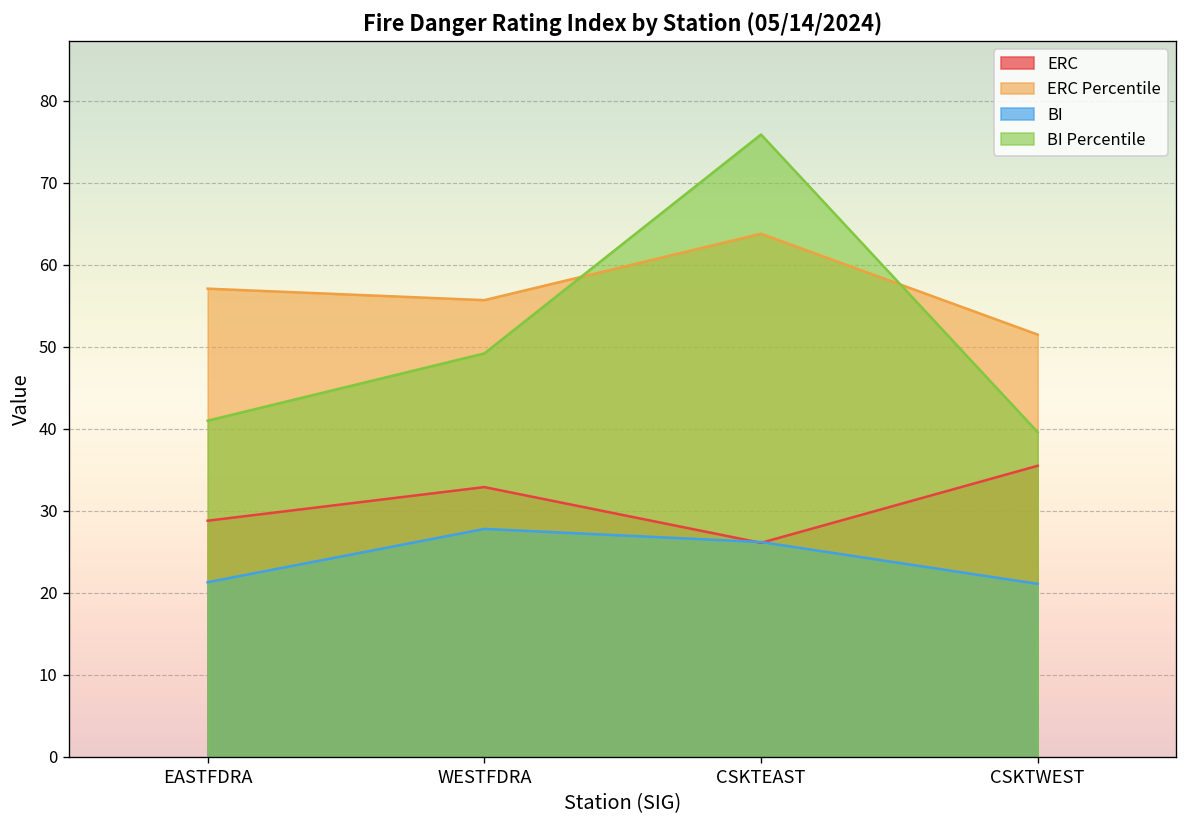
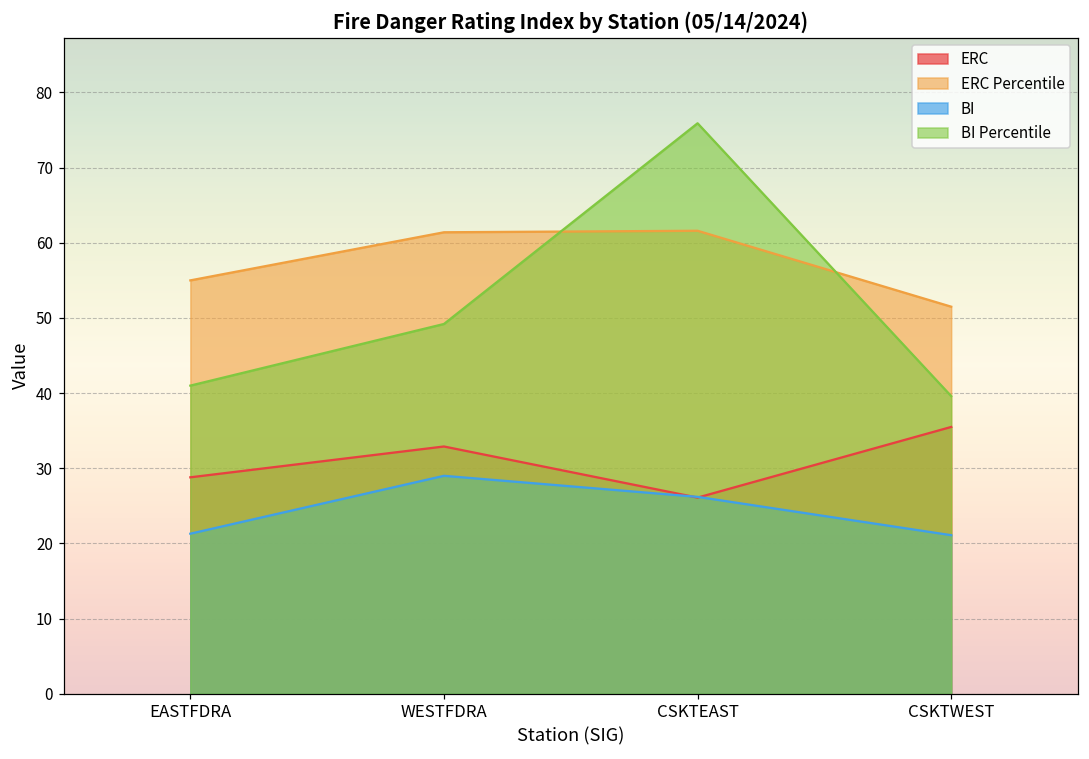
ERC Percentile, EASTFDRA: 57 -> 55
ERC Percentile, WESTFDRA: 56 -> 61
BI, WESTFDRA: 28 -> 29
ERC Percentile, CSKTEAST: 64 -> 62
